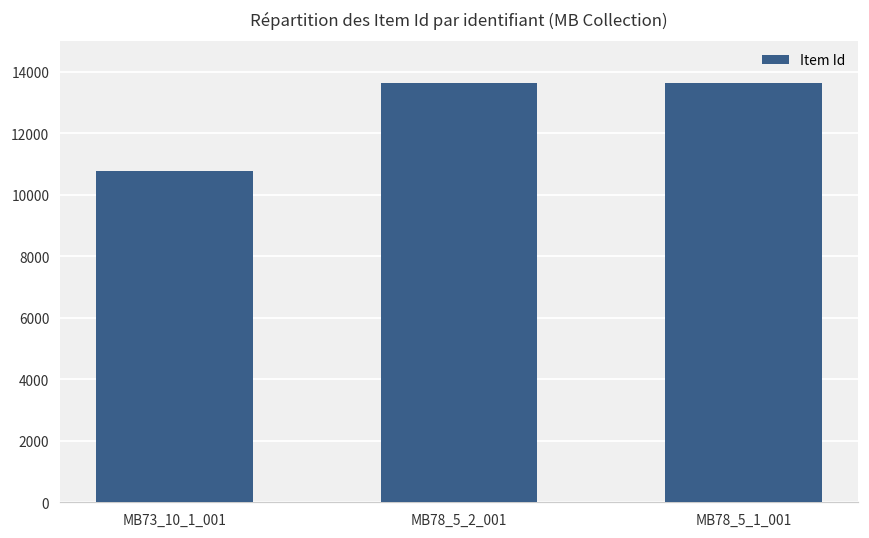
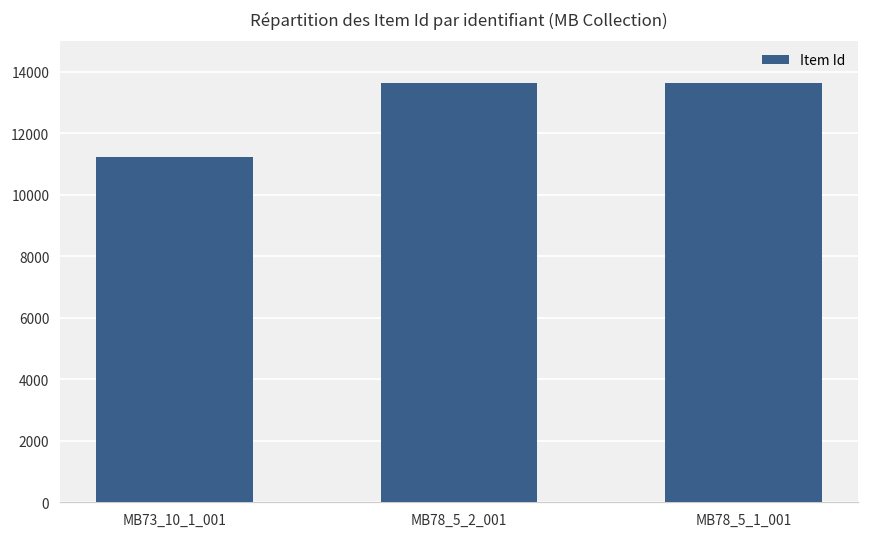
MB73_10_1_001: 10800 -> 11200
